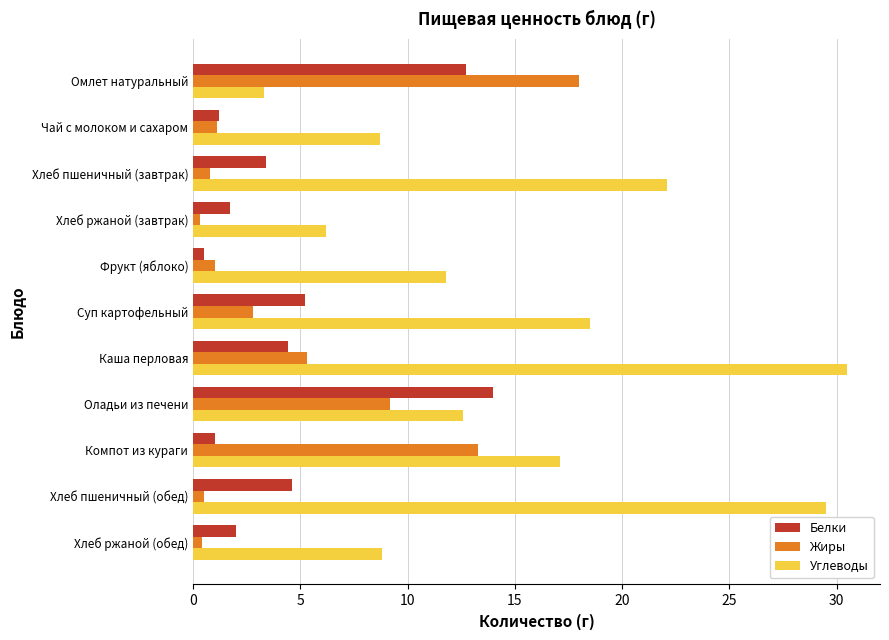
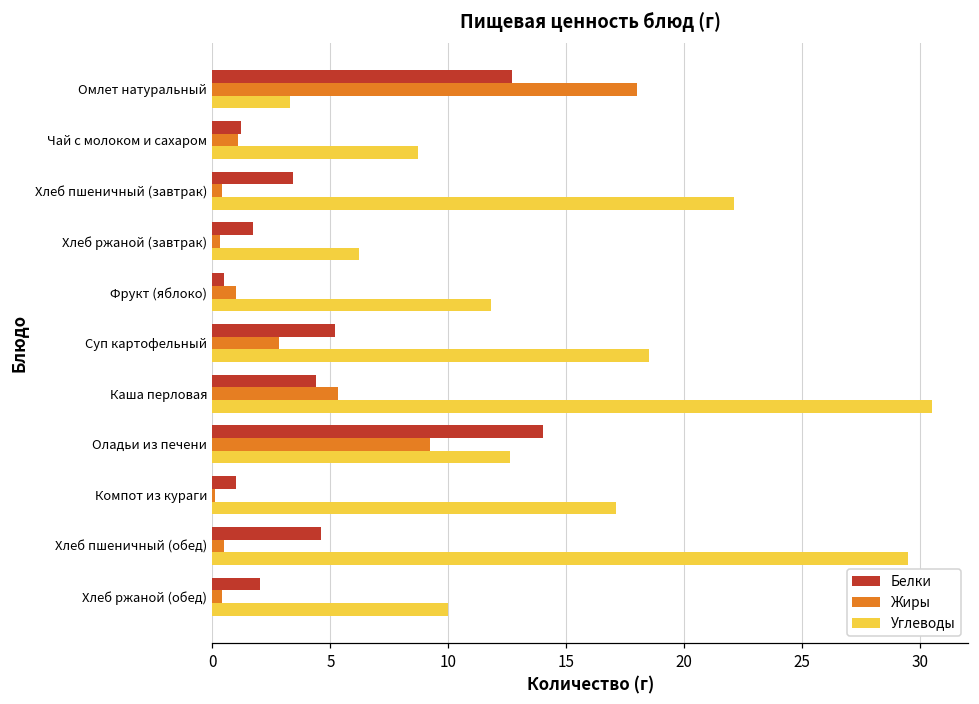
Жиры, Хлеб пшеничный (завтрак): 0.8 -> 0.4
Жиры, Компот из кураги: 13.3 -> 0.1
Углеводы, Хлеб ржаной (обед): 8.8 -> 10.0
